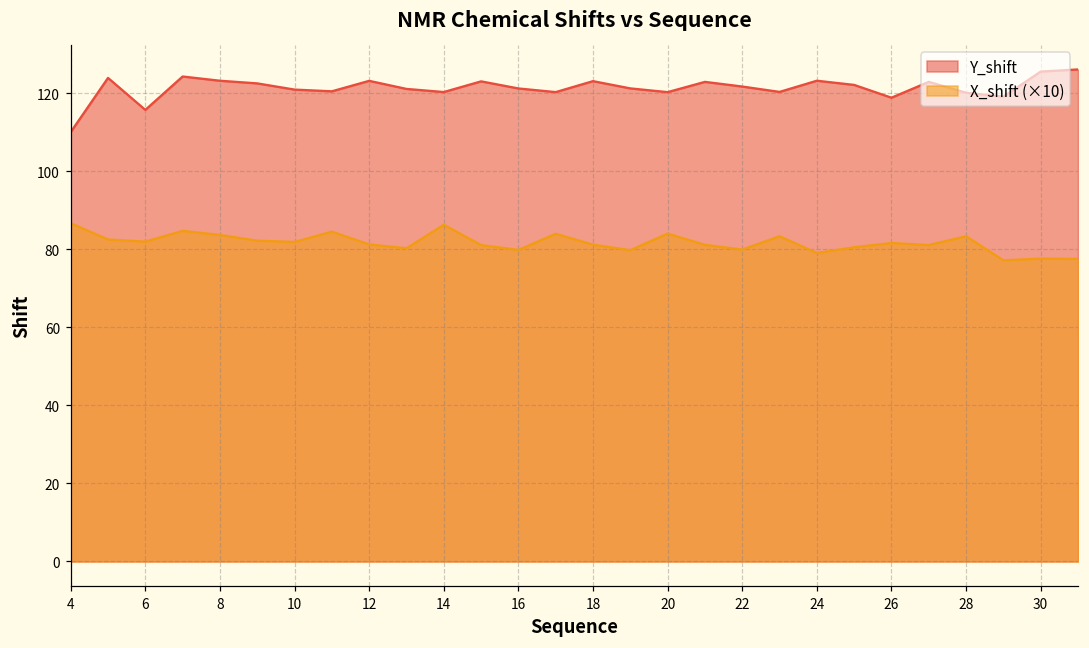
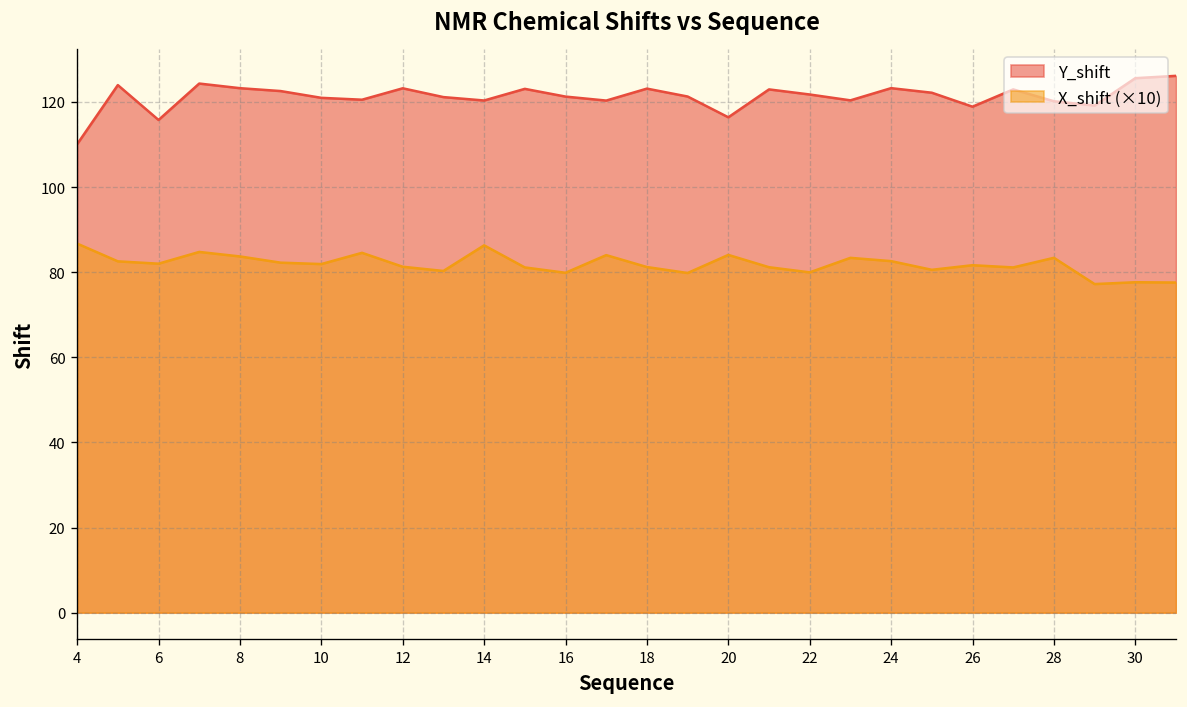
Y_shift, 20: 120 -> 116
X_shift (×10), 24: 79 -> 83
